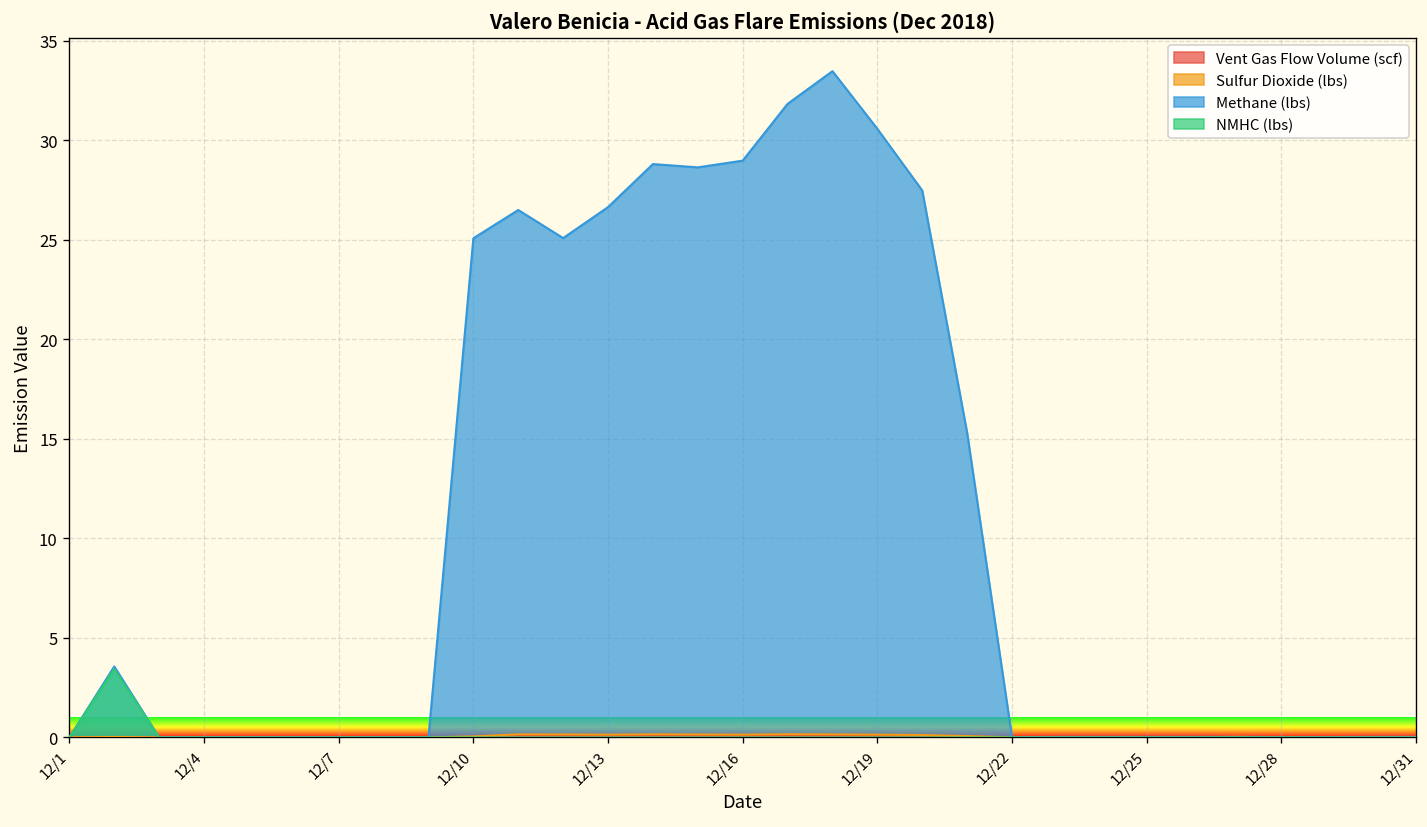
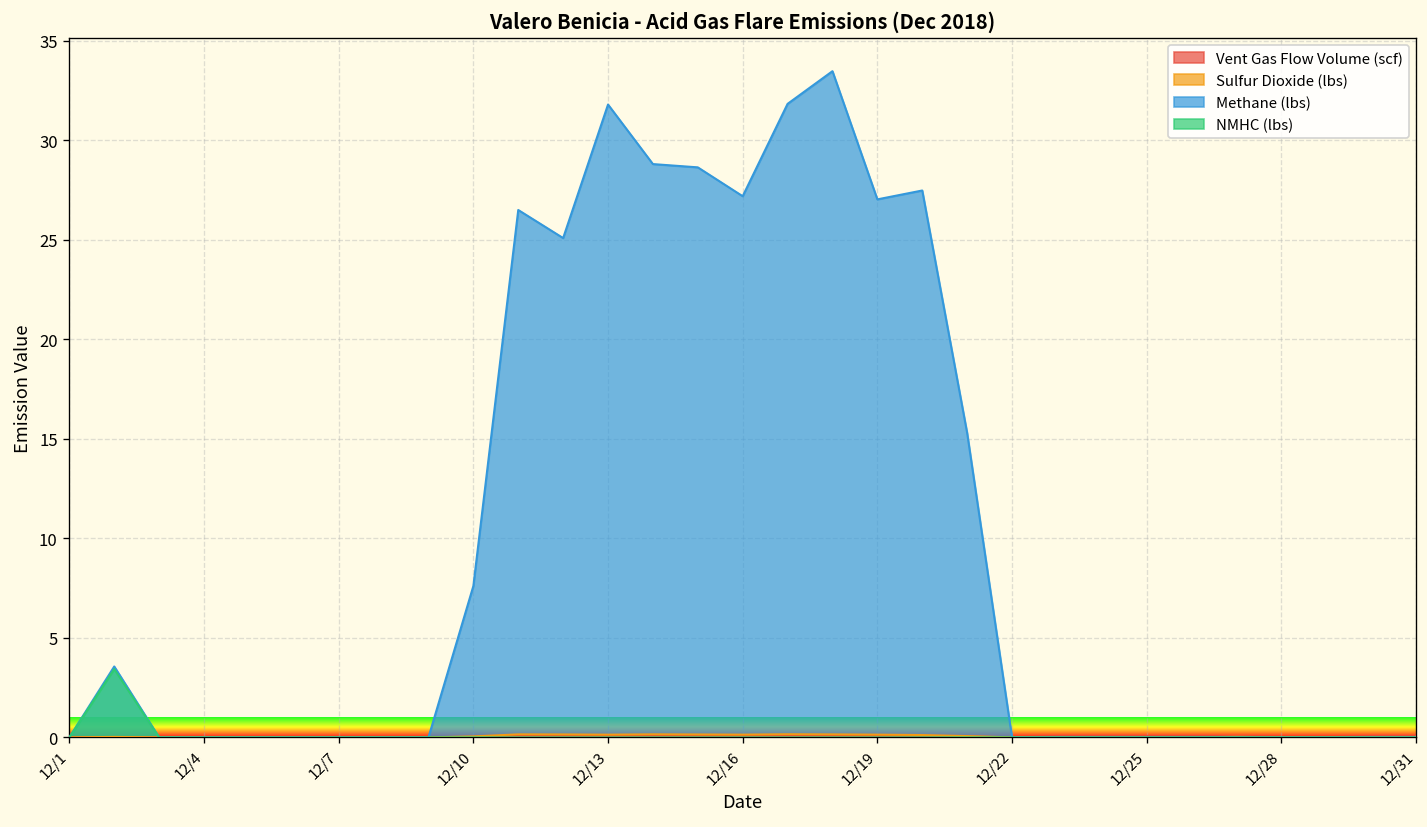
Methane (lbs), 12/10: 25.1 -> 7.6
Methane (lbs), 12/13: 26.6 -> 31.8
Methane (lbs), 12/16: 29.0 -> 27.2
Methane (lbs), 12/19: 30.6 -> 27.0
